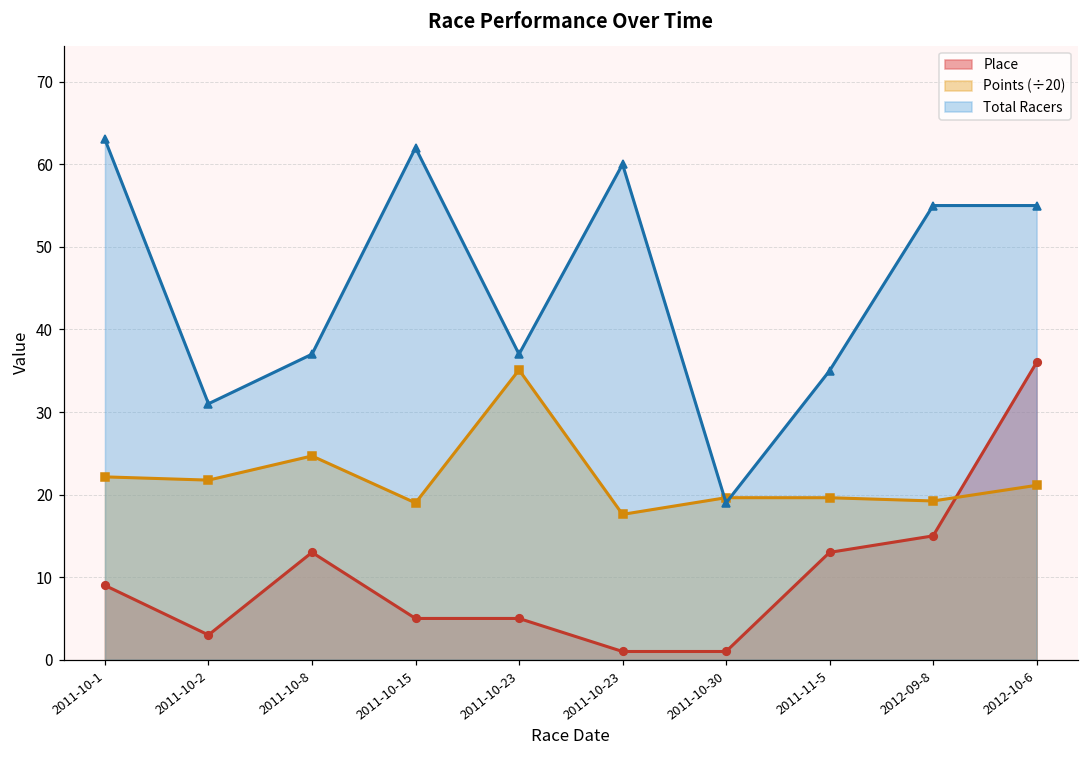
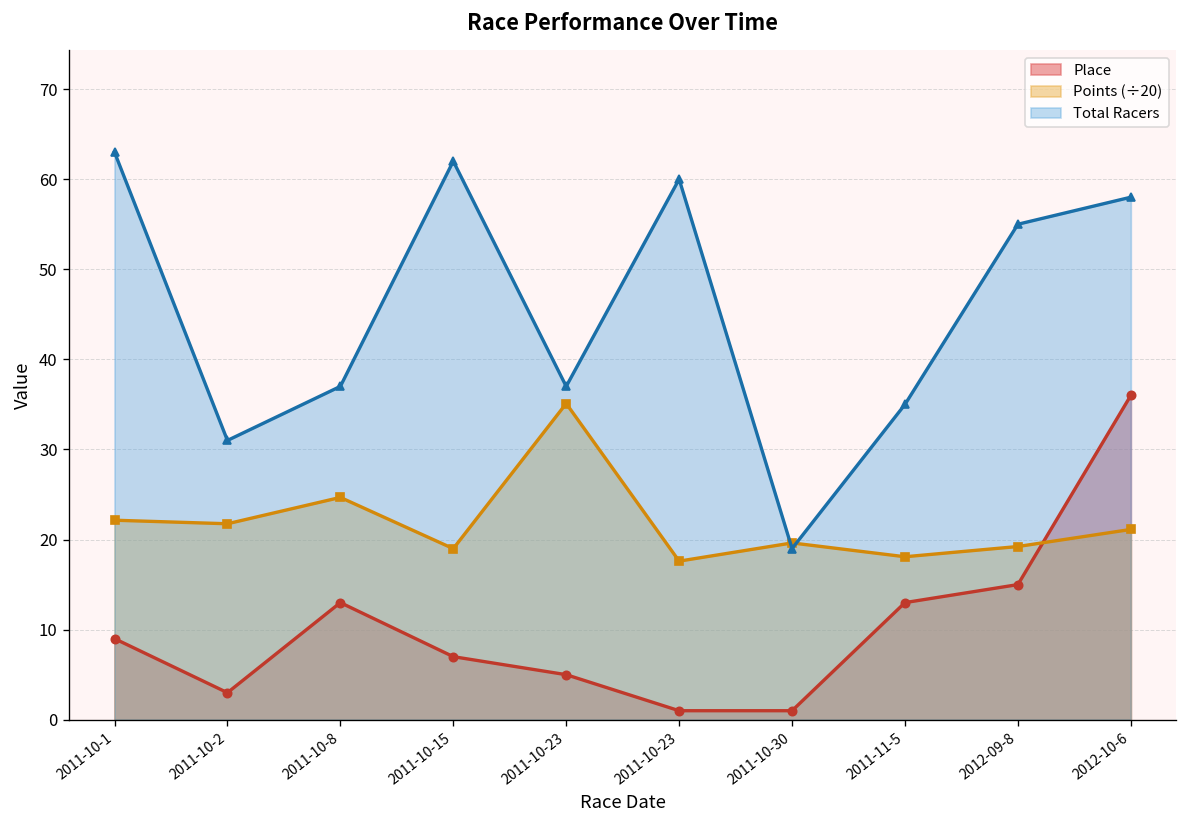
Place, 2011-10-15: 5 -> 7
Points (÷20), 2011-11-5: 20 -> 18
Total Racers, 2012-10-6: 55 -> 58
